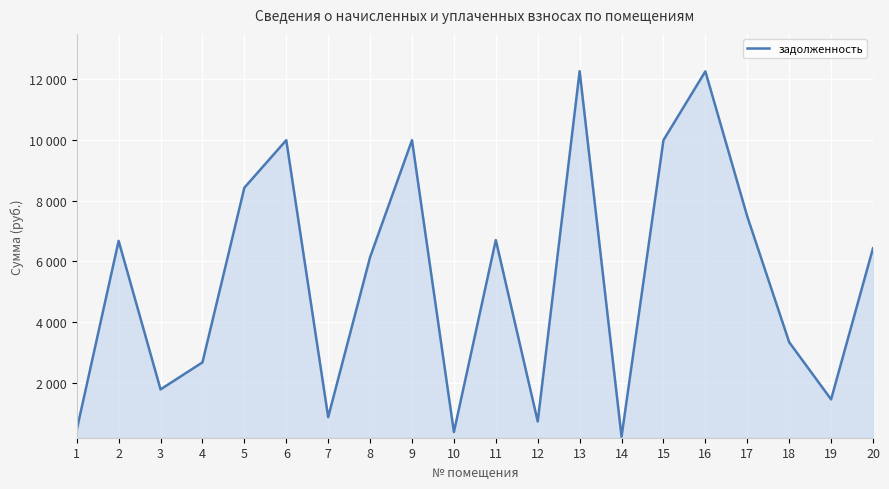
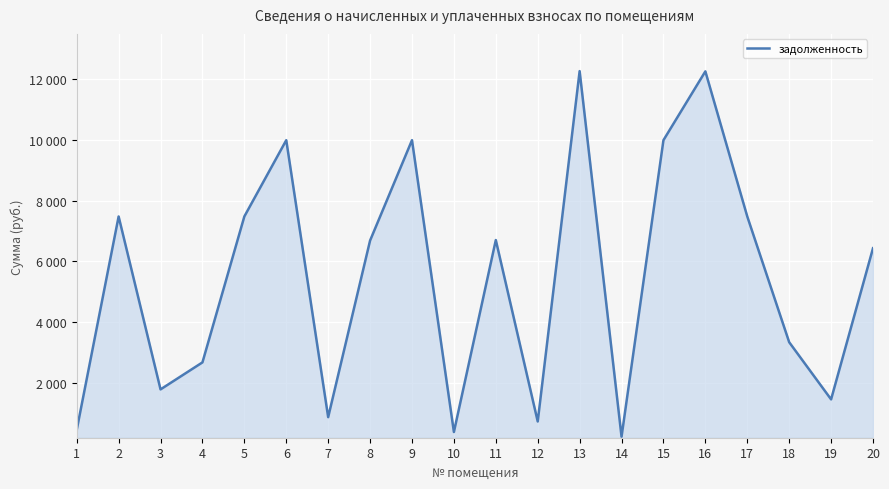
2: 6700 -> 7500
5: 8400 -> 7500
8: 6100 -> 6700
